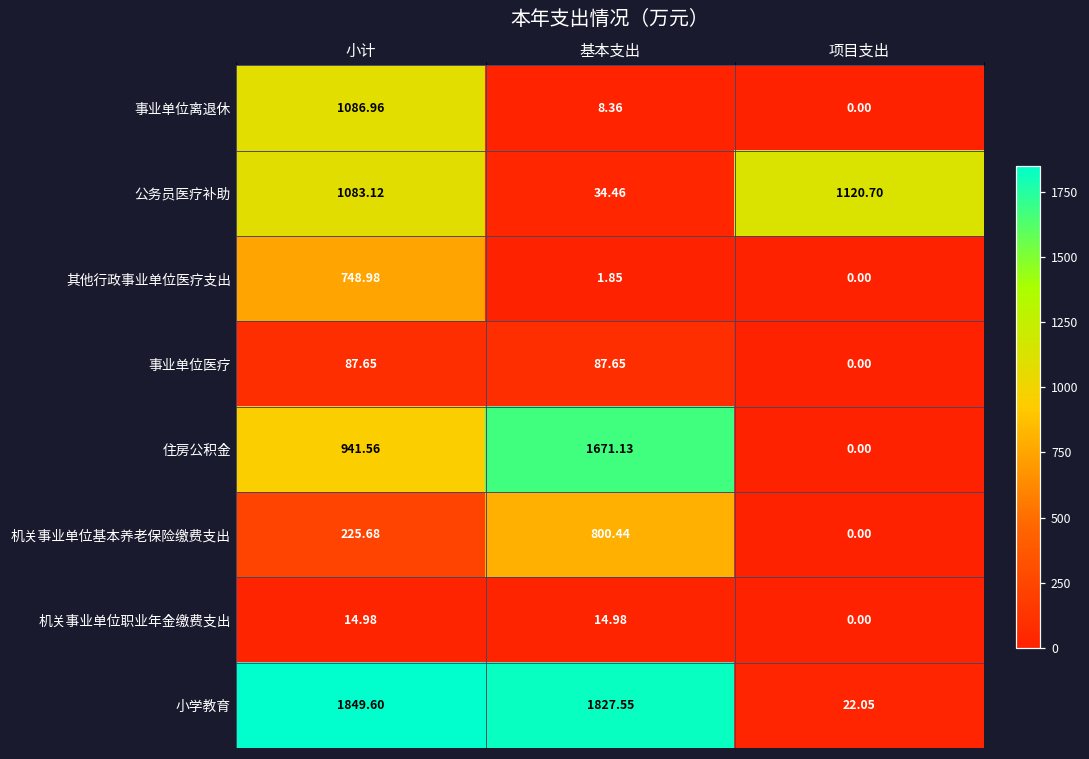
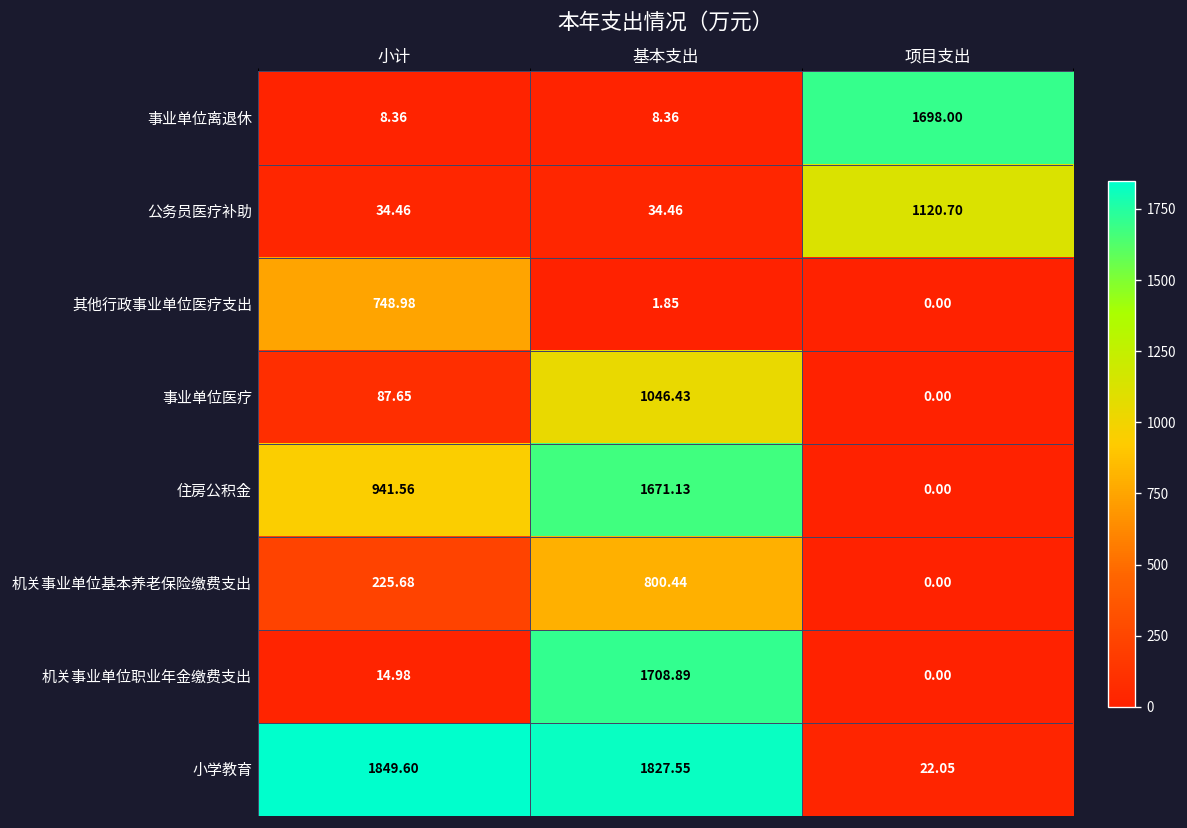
事业单位离退休, 小计: 1086.96 -> 8.36
事业单位离退休, 项目支出: 0.00 -> 1698.00
公务员医疗补助, 小计: 1083.12 -> 34.46
事业单位医疗, 基本支出: 87.65 -> 1046.43
机关事业单位职业年金缴费支出, 基本支出: 14.98 -> 1708.89
